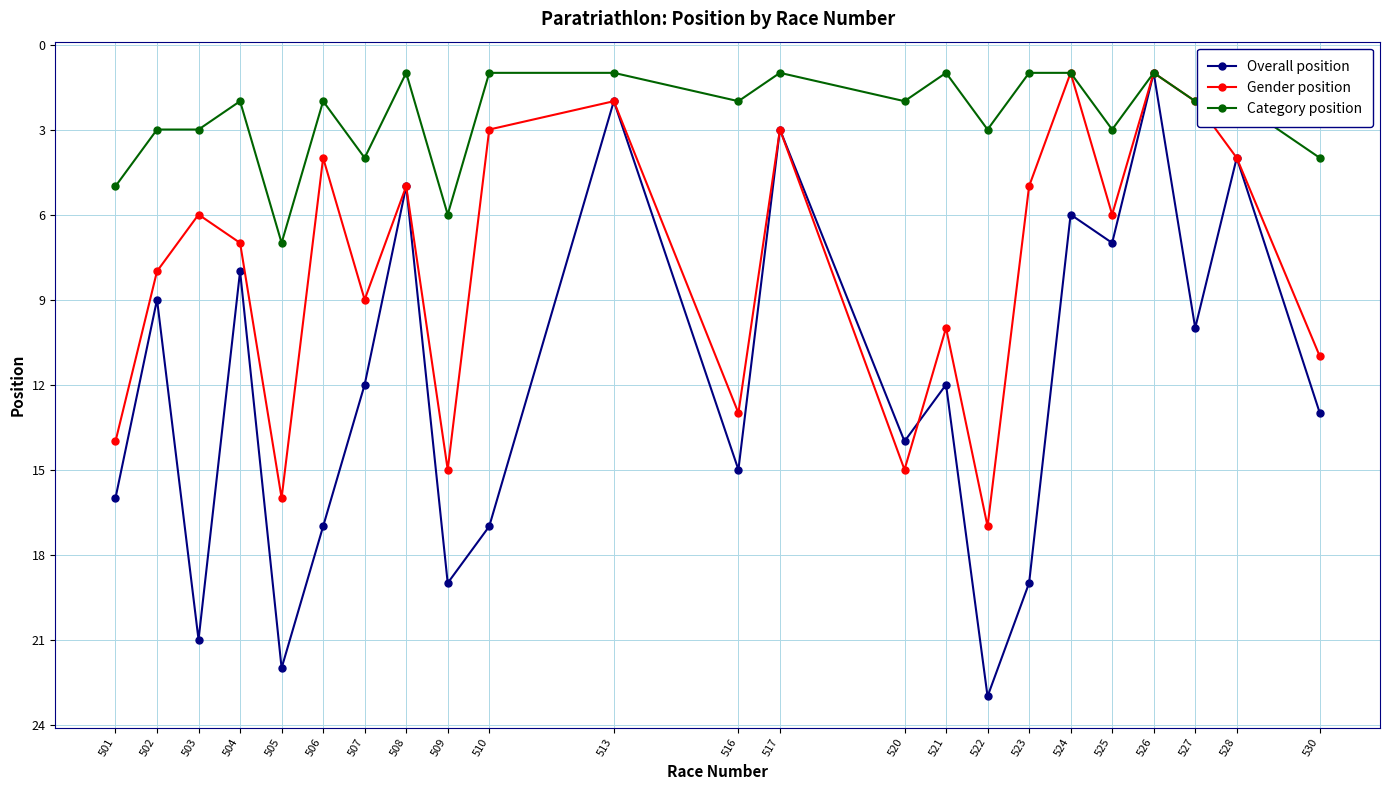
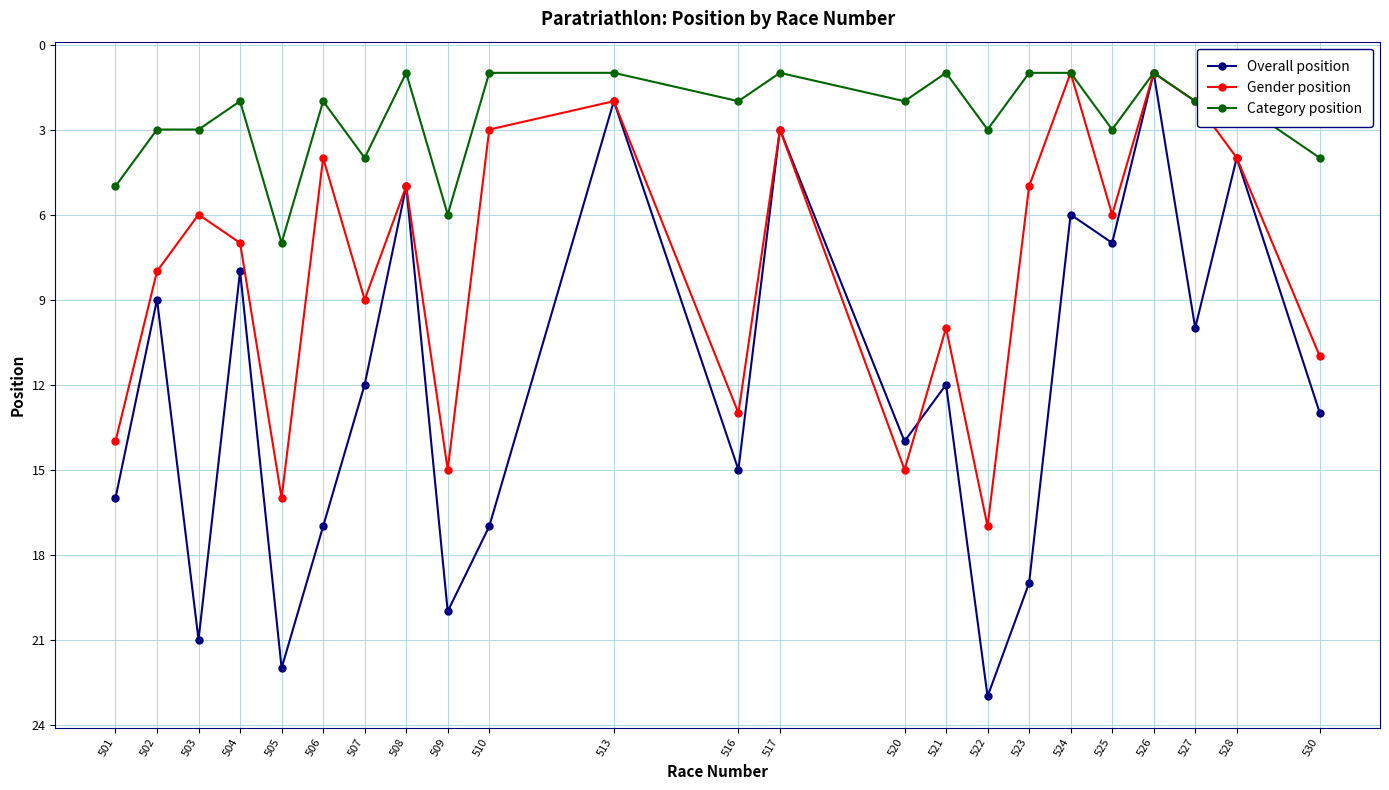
Overall position, 509: 19 -> 20
